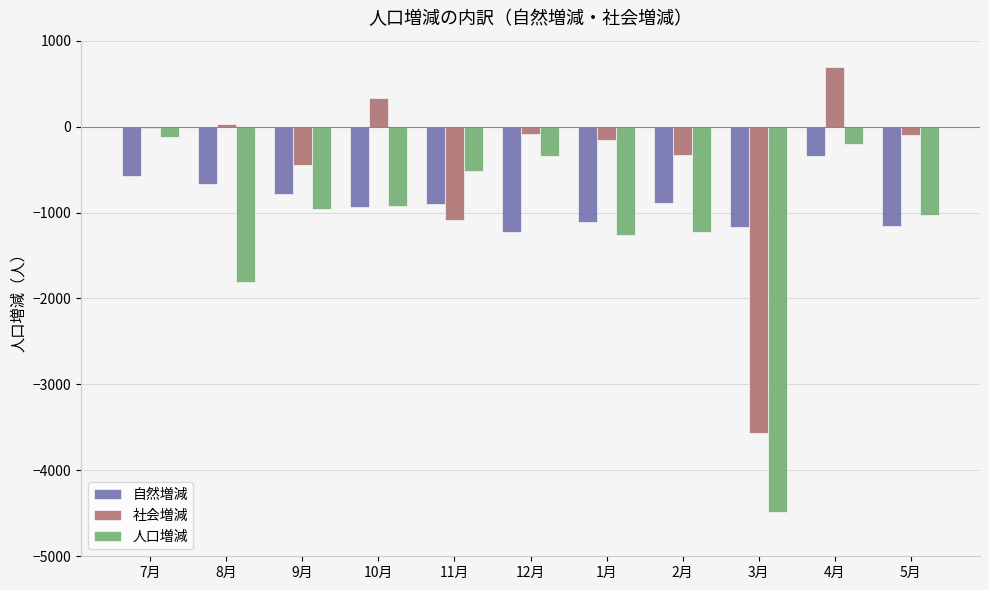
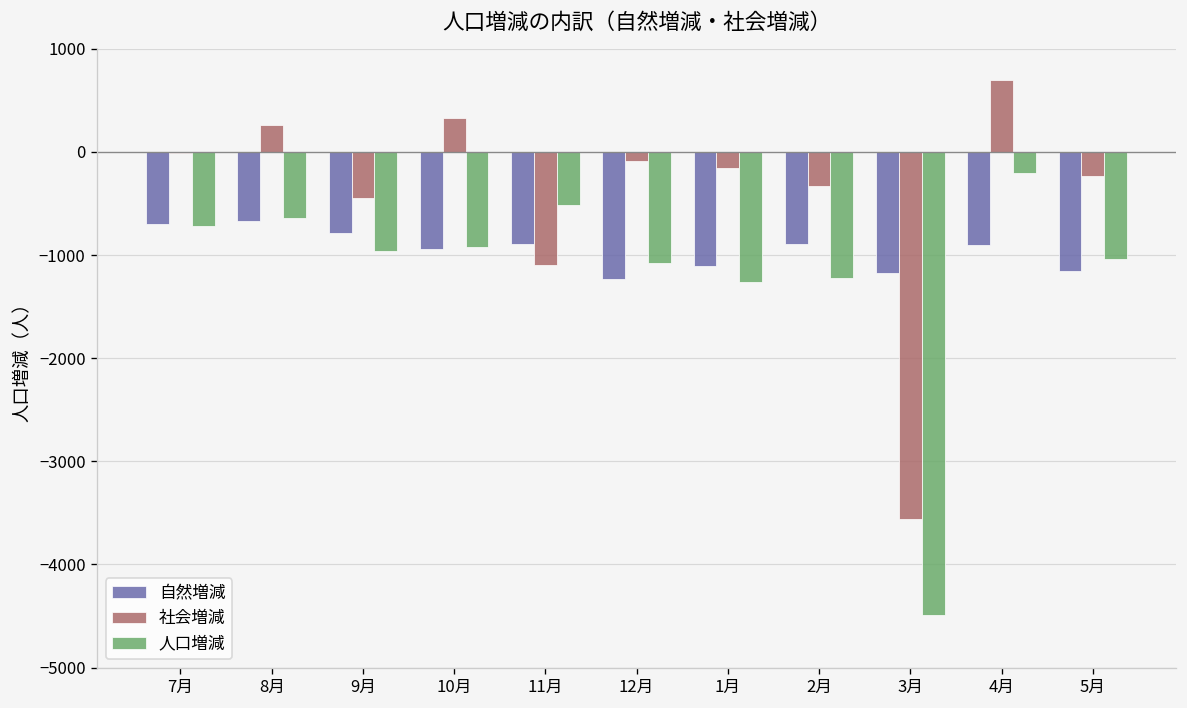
自然増減, 7月: -600 -> -700
人口増減, 7月: -100 -> -700
社会増減, 8月: 0 -> 300
人口増減, 8月: -1800 -> -600
人口増減, 12月: -300 -> -1100
自然増減, 4月: -300 -> -900
社会増減, 5月: -100 -> -200
